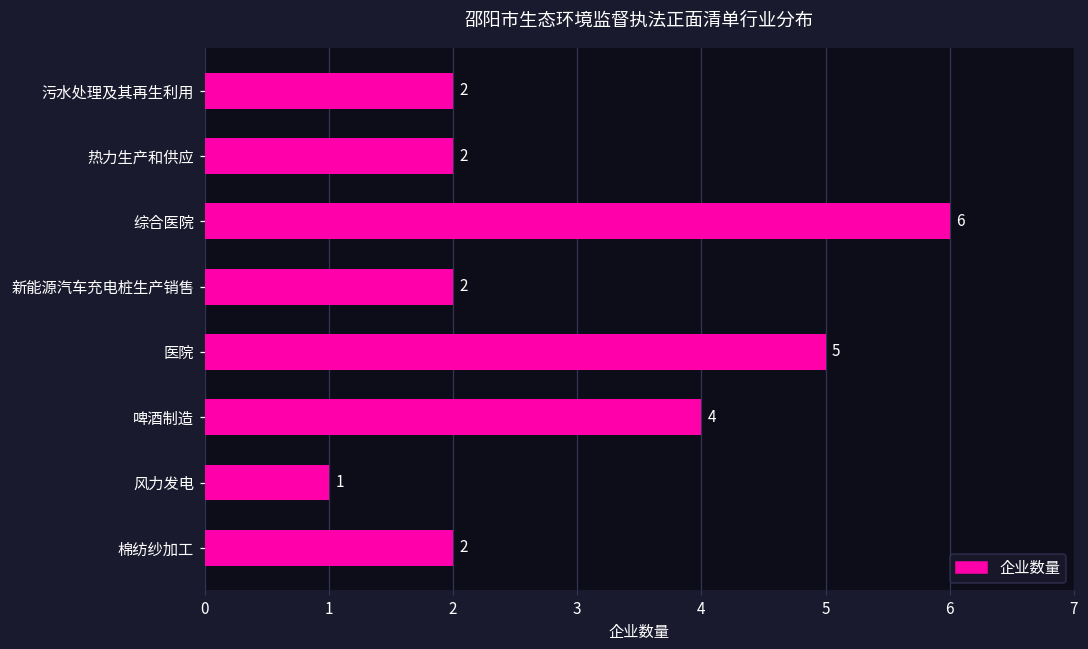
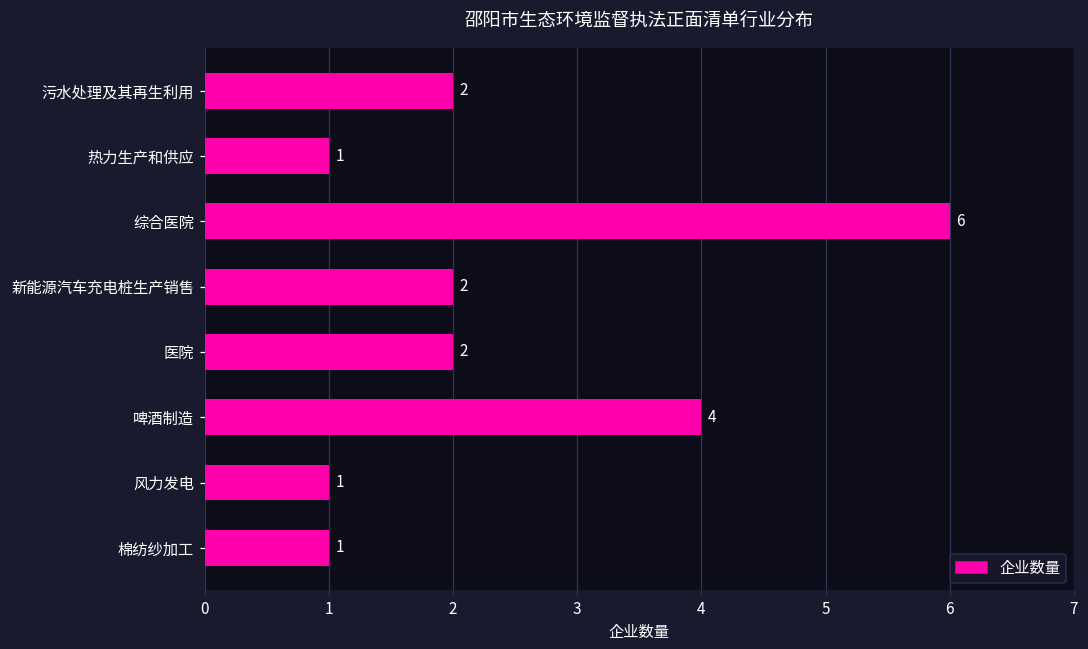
热力生产和供应: 2 -> 1
医院: 5 -> 2
棉纺纱加工: 2 -> 1
